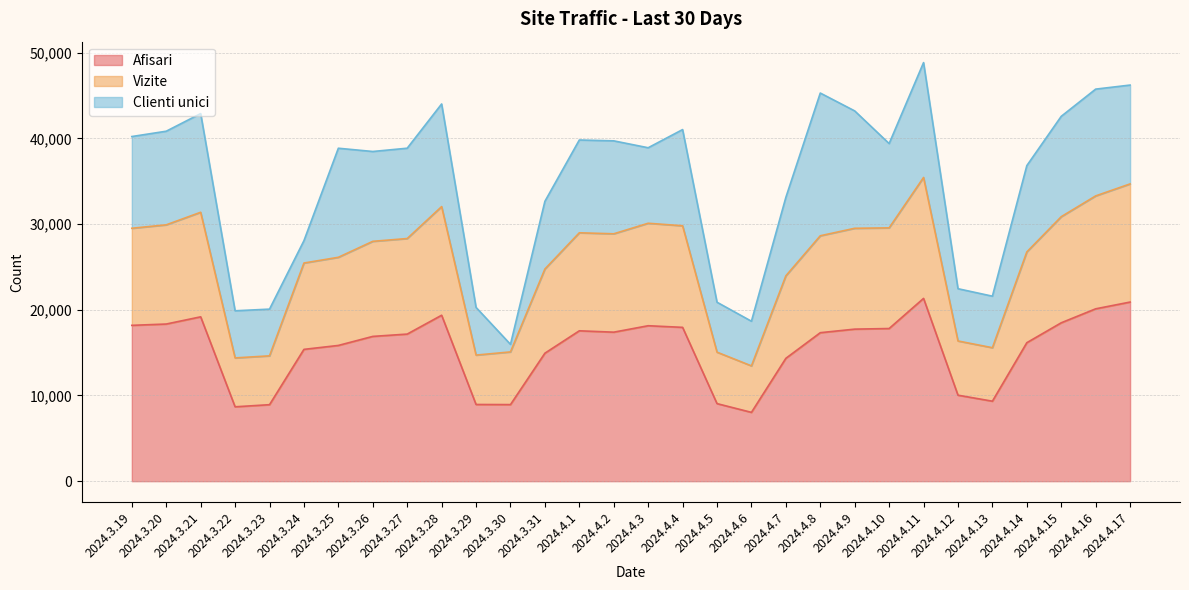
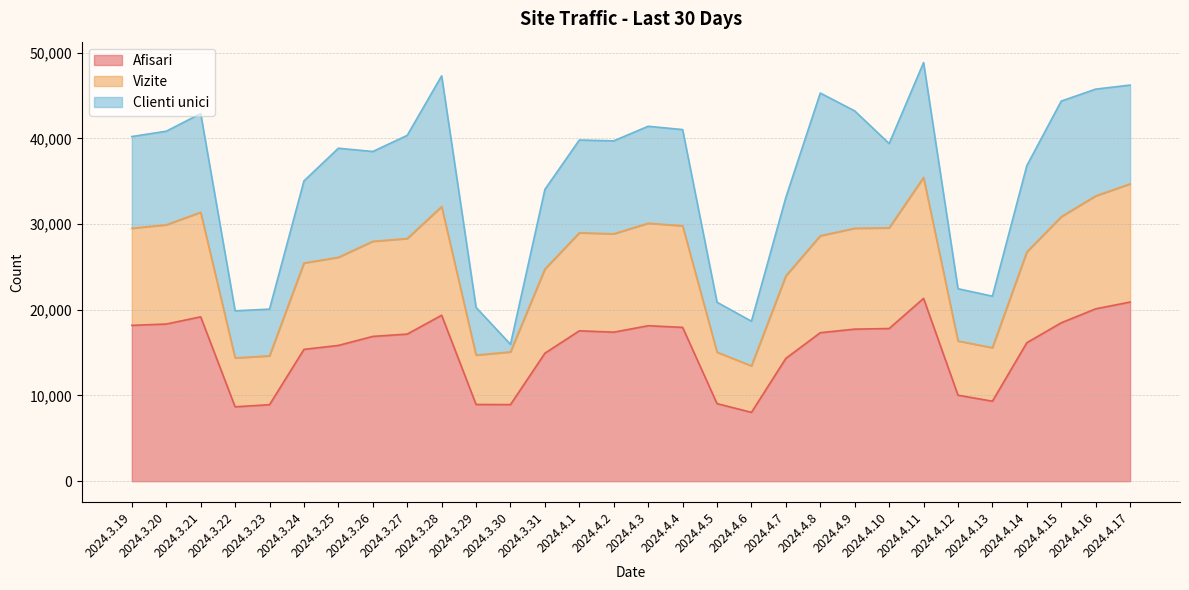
Clienti unici, 2024.3.24: 3,000 -> 10,000
Clienti unici, 2024.3.27: 11,000 -> 12,000
Clienti unici, 2024.3.28: 12,000 -> 15,000
Clienti unici, 2024.3.31: 8,000 -> 9,000
Clienti unici, 2024.4.3: 9,000 -> 11,000
Clienti unici, 2024.4.15: 12,000 -> 13,000
